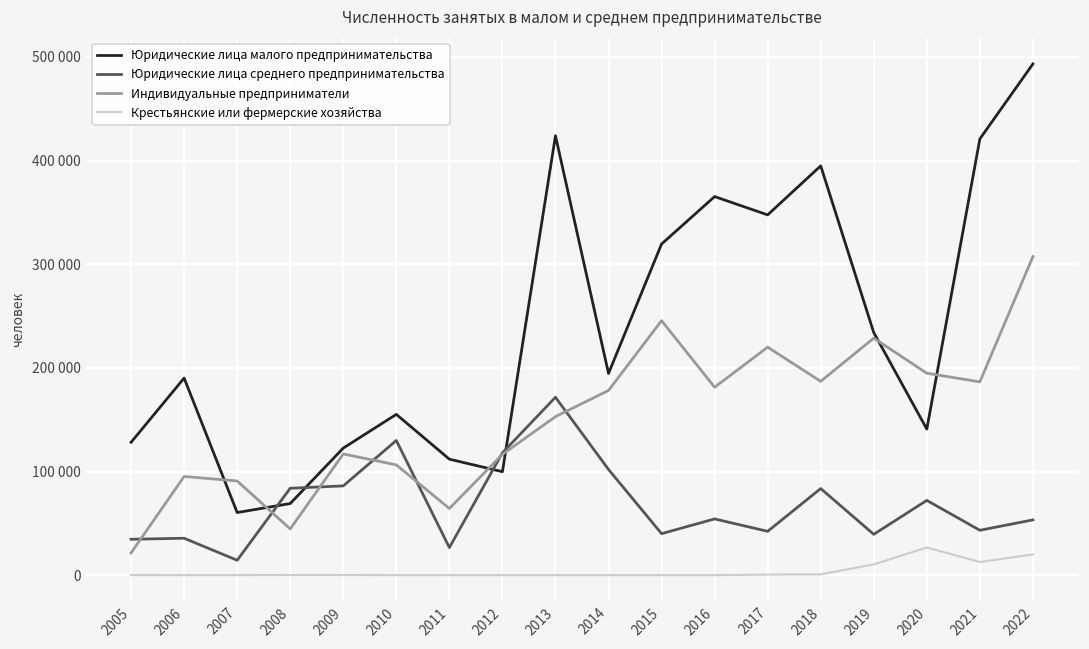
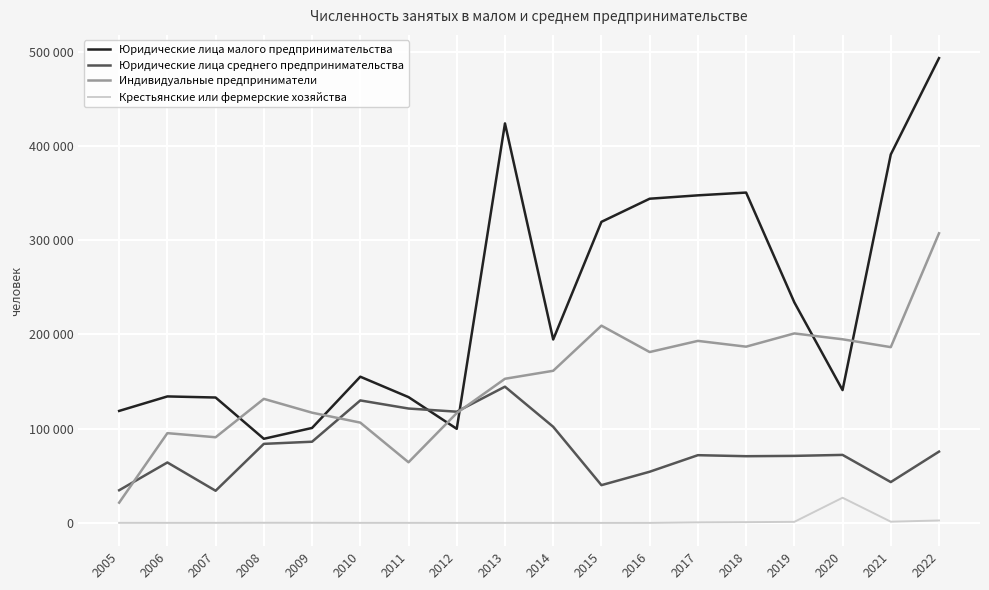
Юридические лица малого предпринимательства, 2005: 130000 -> 120000
Юридические лица малого предпринимательства, 2006: 190000 -> 130000
Юридические лица среднего предпринимательства, 2006: 40000 -> 60000
Юридические лица малого предпринимательства, 2007: 60000 -> 130000
Юридические лица среднего предпринимательства, 2007: 10000 -> 30000
Юридические лица малого предпринимательства, 2008: 70000 -> 90000
Индивидуальные предприниматели, 2008: 40000 -> 130000
Юридические лица малого предпринимательства, 2009: 120000 -> 100000
Юридические лица малого предпринимательства, 2011: 110000 -> 130000
Юридические лица среднего предпринимательства, 2011: 30000 -> 120000
Юридические лица среднего предпринимательства, 2013: 170000 -> 140000
Индивидуальные предприниматели, 2014: 180000 -> 160000
Индивидуальные предприниматели, 2015: 250000 -> 210000
Юридические лица малого предпринимательства, 2016: 370000 -> 340000
Юридические лица среднего предпринимательства, 2017: 40000 -> 70000
Индивидуальные предприниматели, 2017: 220000 -> 190000
Юридические лица малого предпринимательства, 2018: 390000 -> 350000
Юридические лица среднего предпринимательства, 2018: 80000 -> 70000
Юридические лица среднего предпринимательства, 2019: 40000 -> 70000
Индивидуальные предприниматели, 2019: 230000 -> 200000
Крестьянские или фермерские хозяйства, 2019: 10000 -> 0
Юридические лица малого предпринимательства, 2021: 420000 -> 390000
Крестьянские или фермерские хозяйства, 2021: 10000 -> 0
Юридические лица среднего предпринимательства, 2022: 50000 -> 80000
Крестьянские или фермерские хозяйства, 2022: 20000 -> 0
